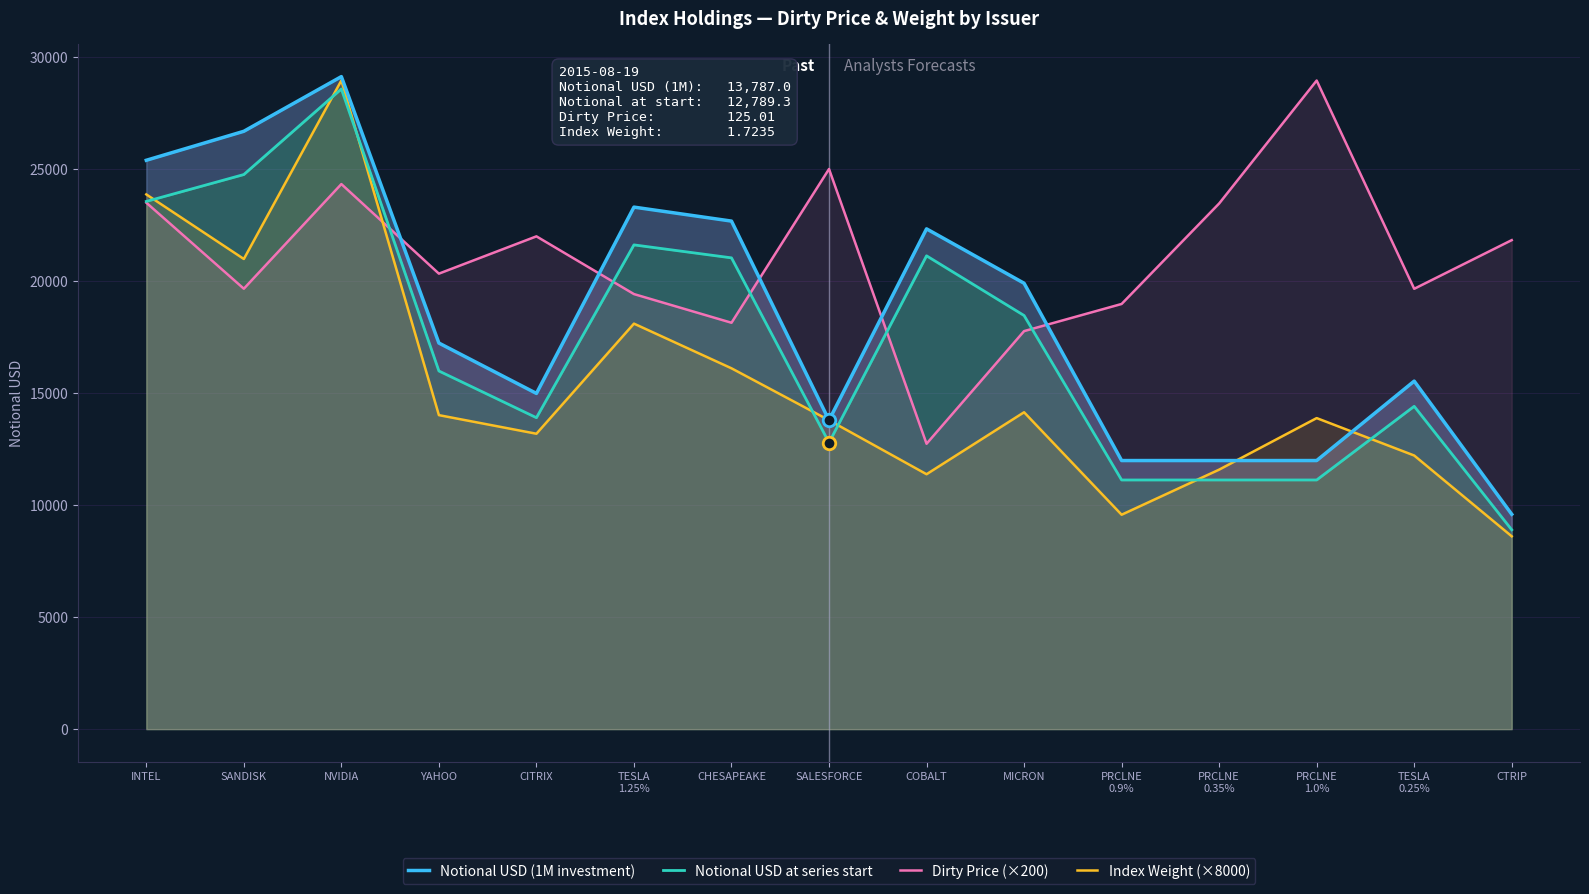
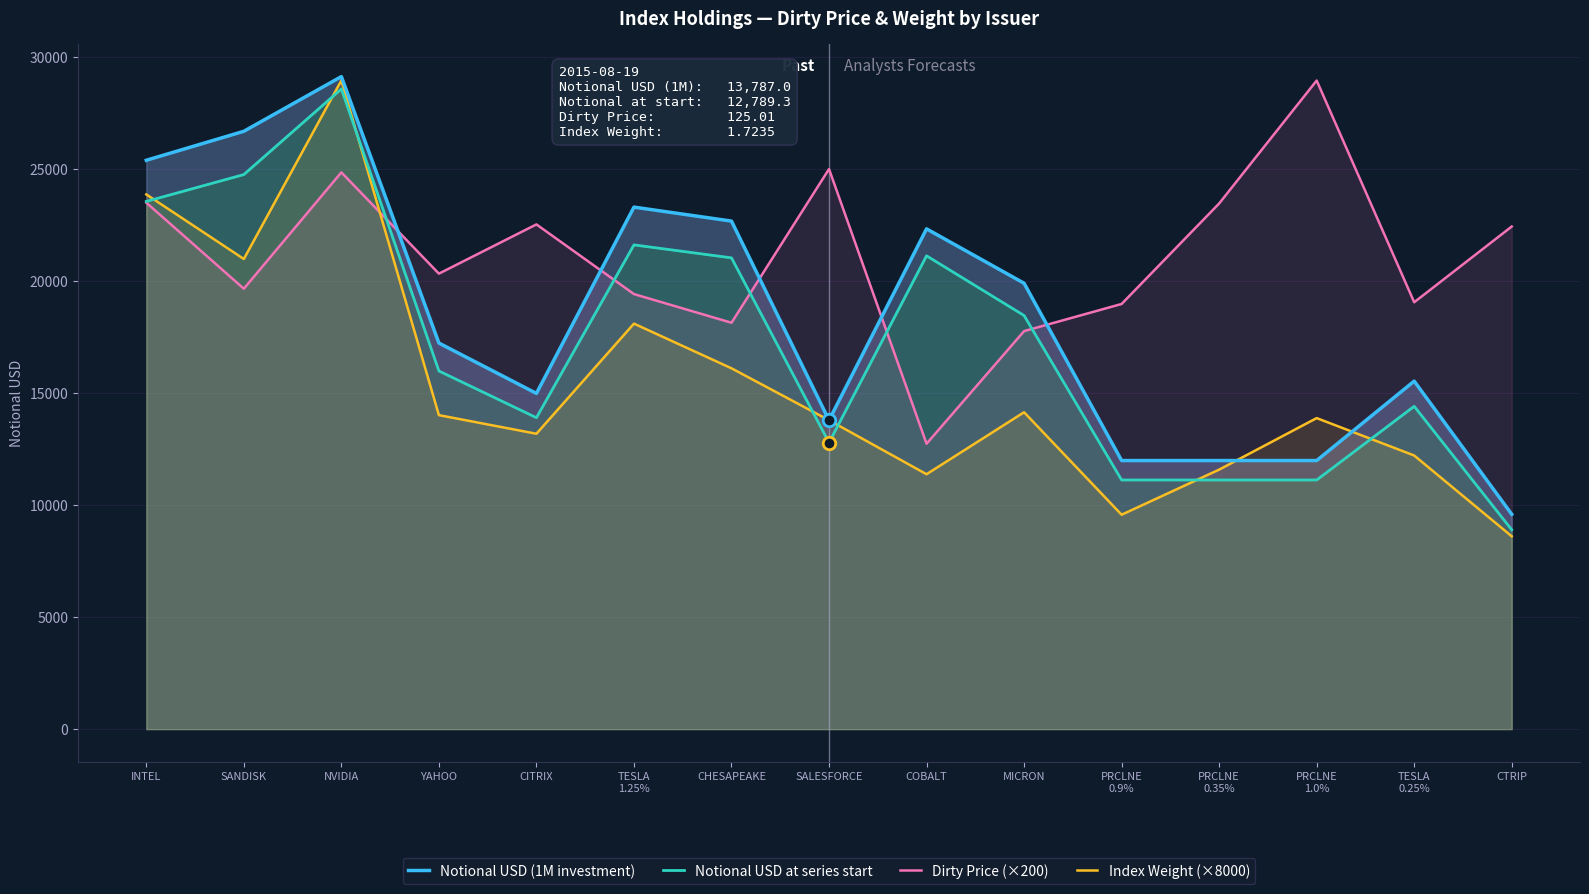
Dirty Price (×200), NVIDIA: 24300 -> 24900
Dirty Price (×200), CITRIX: 22000 -> 22500
Dirty Price (×200), TESLA 0.25%: 19700 -> 19100
Dirty Price (×200), CTRIP: 21800 -> 22400
